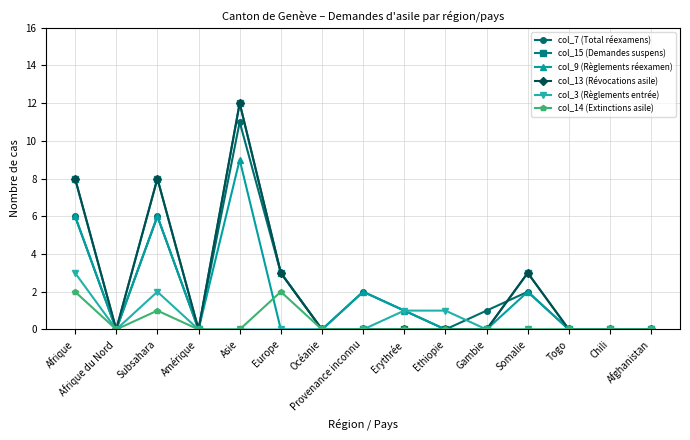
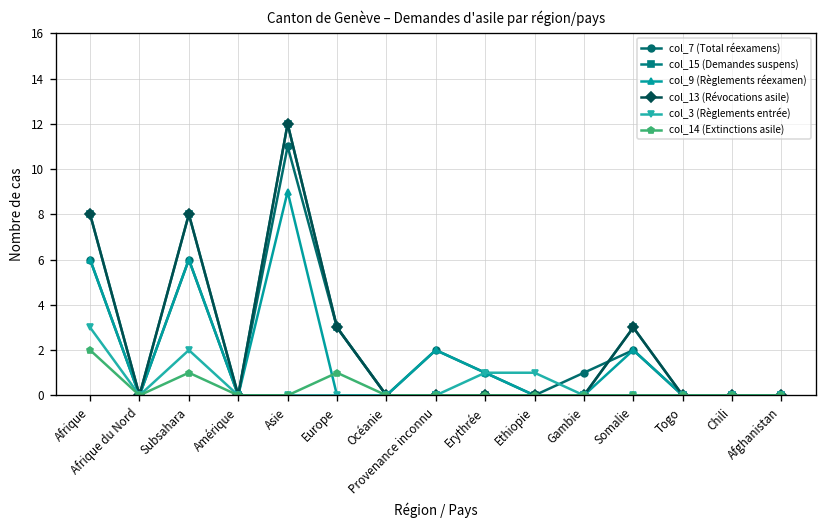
col_14 (Extinctions asile), Europe: 2 -> 1
